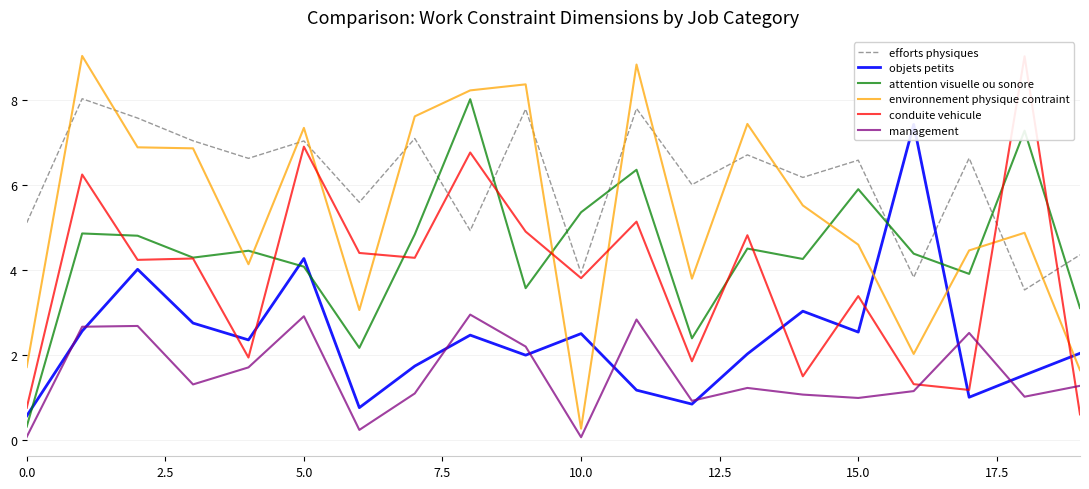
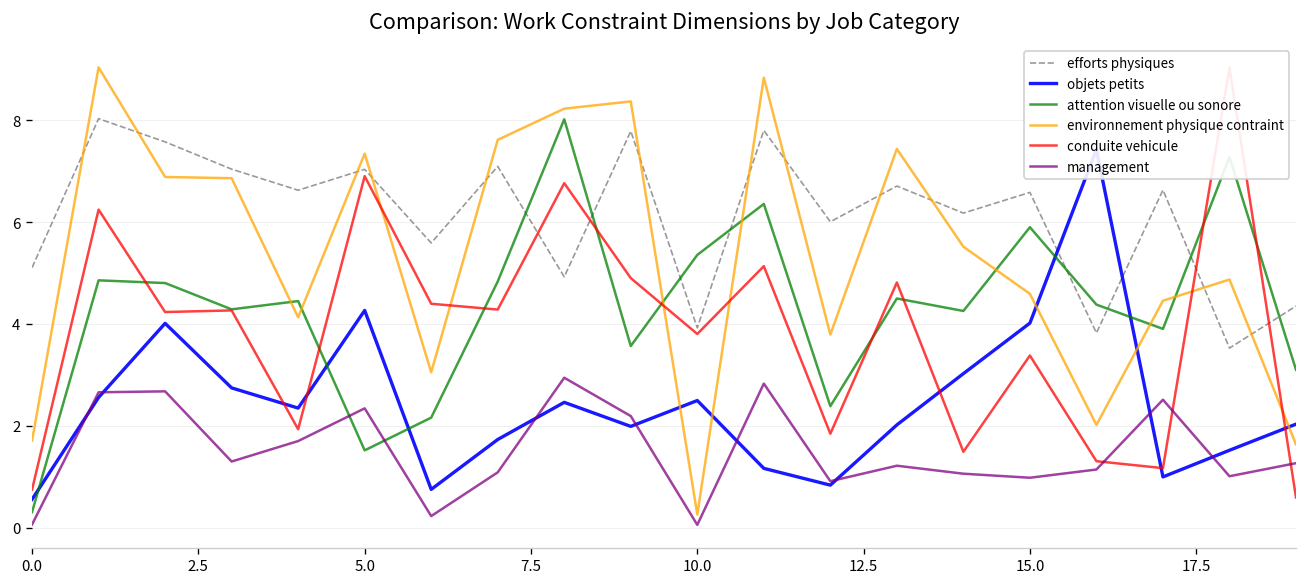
attention visuelle ou sonore, 5.0: 4.1 -> 1.5
management, 5.0: 2.9 -> 2.3
objets petits, 15.0: 2.5 -> 4.0
